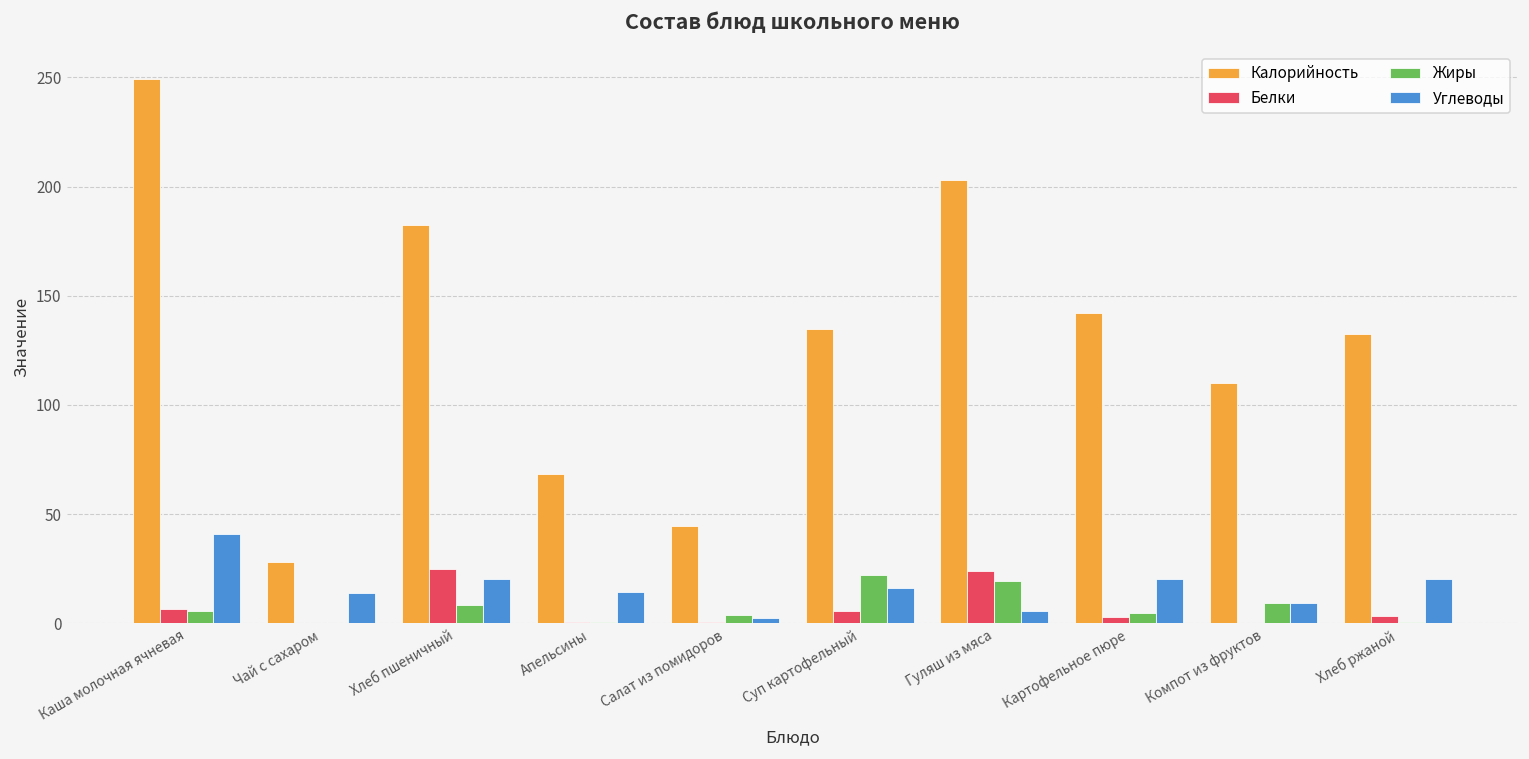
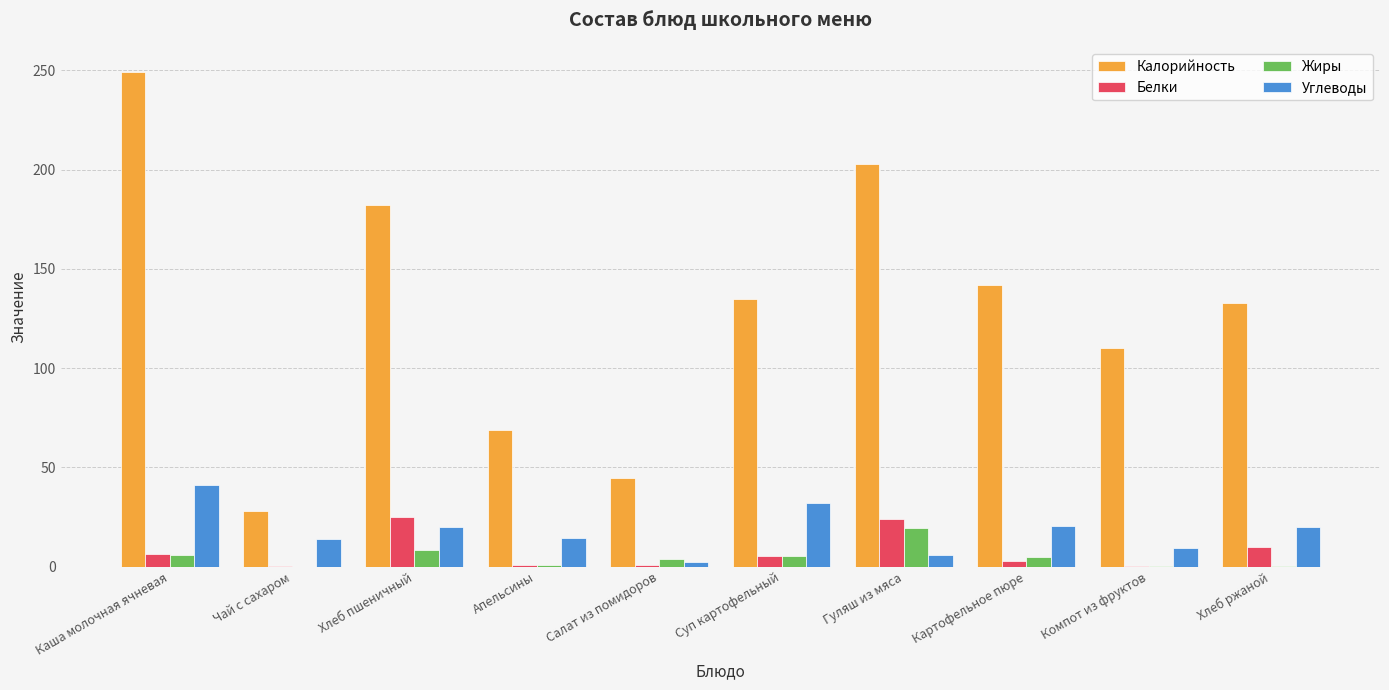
Жиры, Суп картофельный: 22 -> 5
Углеводы, Суп картофельный: 16 -> 32
Жиры, Компот из фруктов: 9 -> 0
Белки, Хлеб ржаной: 3 -> 10
